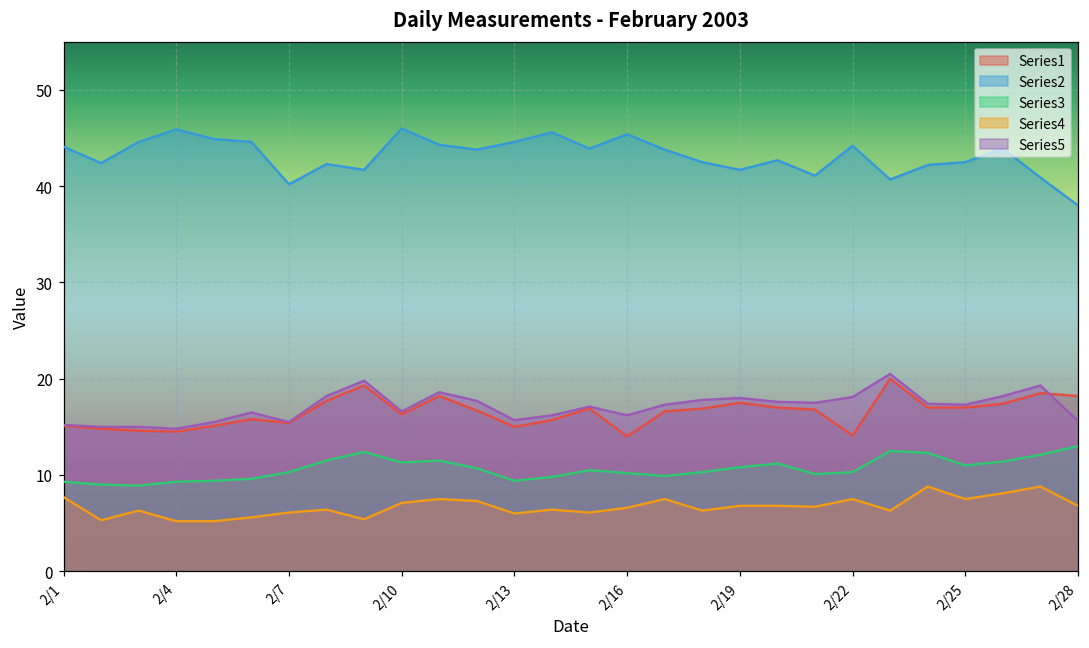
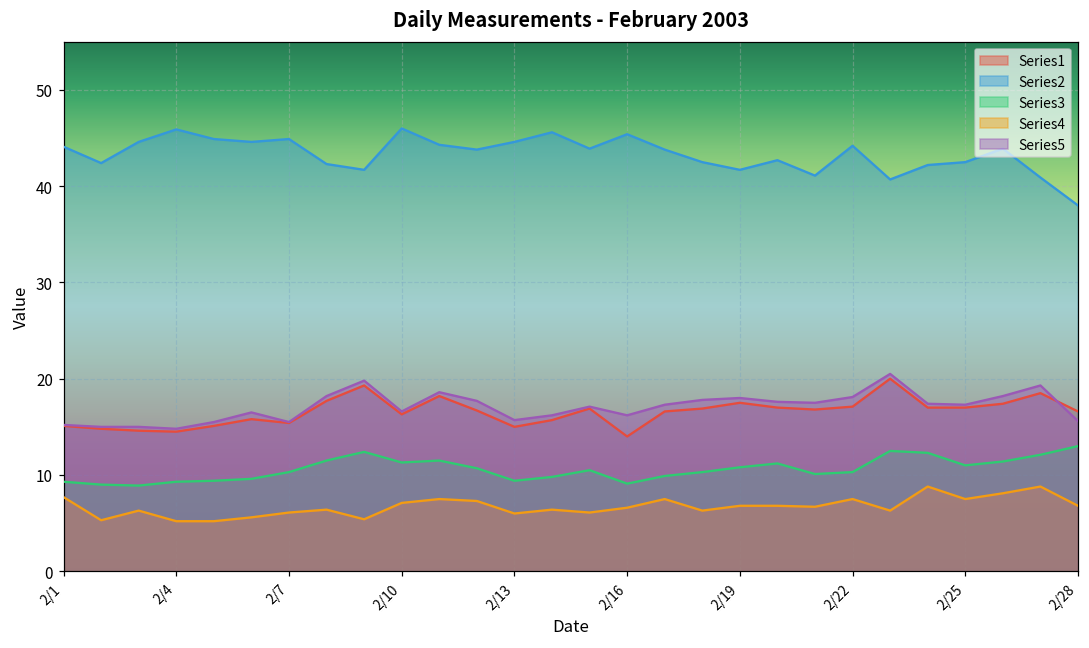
Series2, 2/7: 40 -> 45
Series3, 2/16: 10 -> 9
Series1, 2/22: 14 -> 17
Series1, 2/28: 18 -> 17
